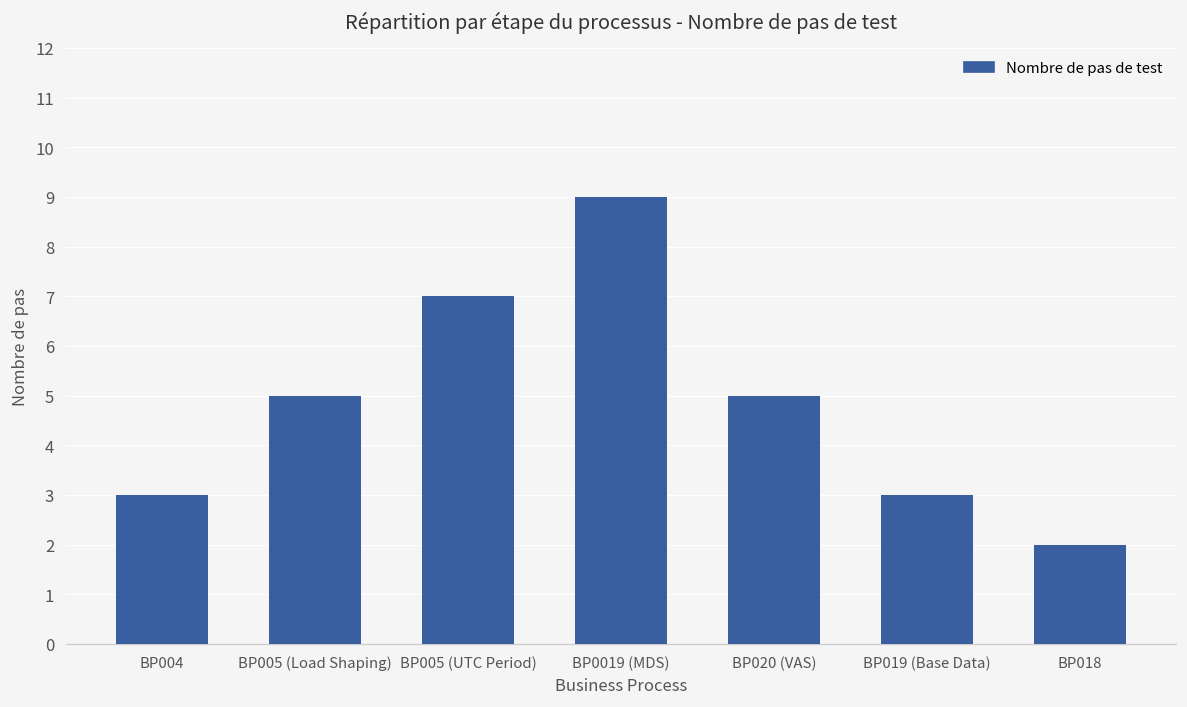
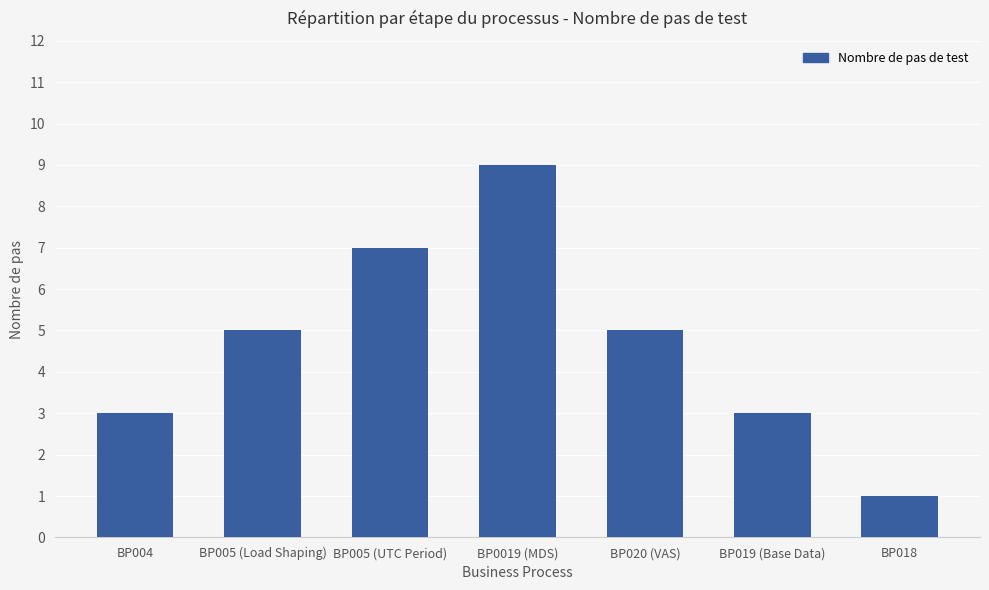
BP018: 2 -> 1
